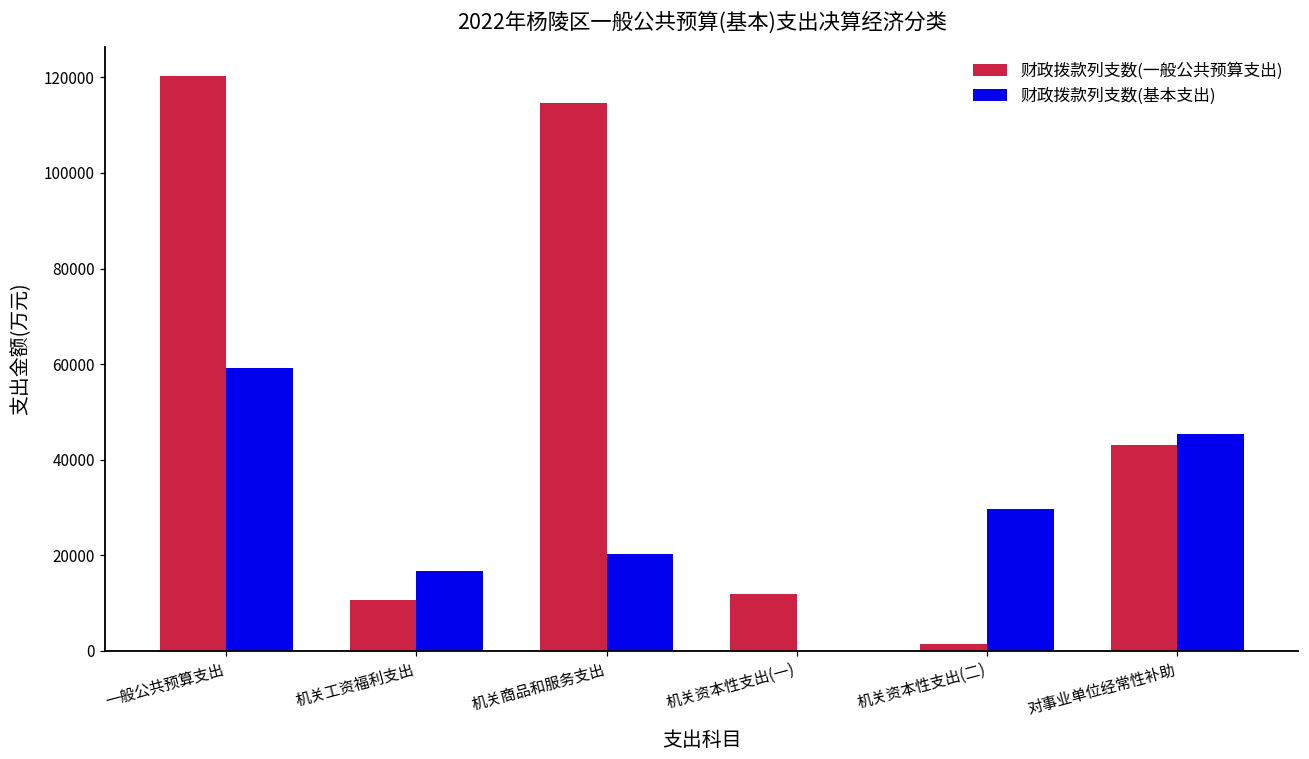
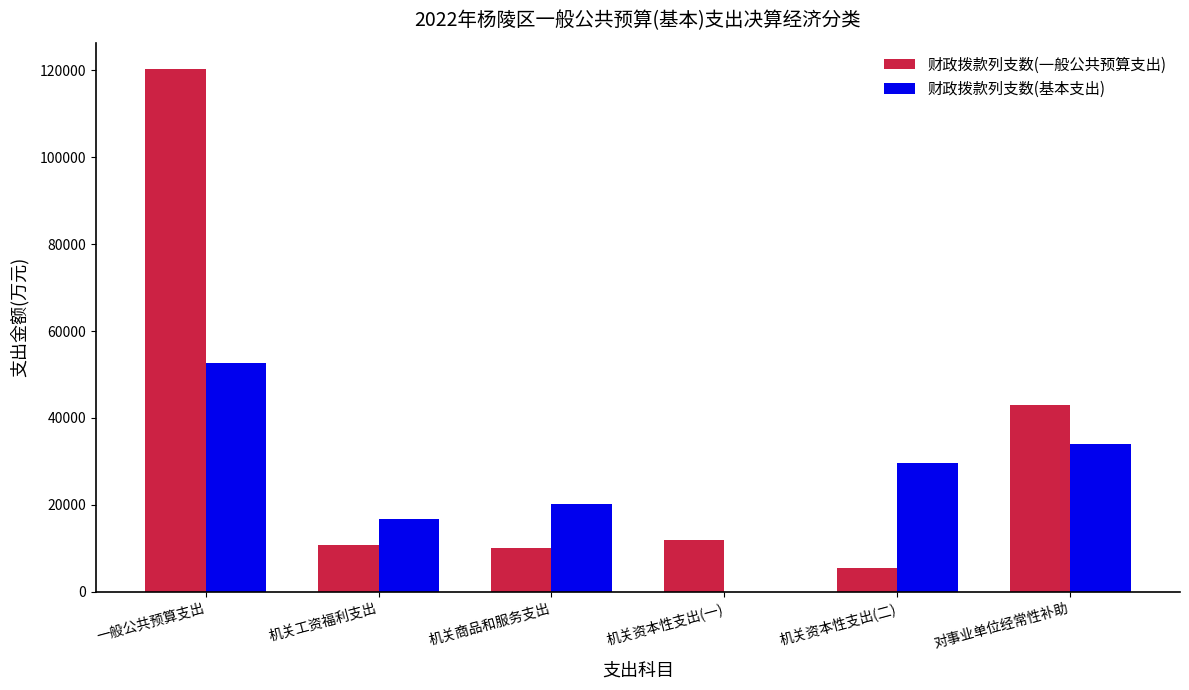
财政拨款列支数(基本支出), 一般公共预算支出: 59000 -> 53000
财政拨款列支数(一般公共预算支出), 机关商品和服务支出: 115000 -> 10000
财政拨款列支数(一般公共预算支出), 机关资本性支出(二): 1000 -> 5000
财政拨款列支数(基本支出), 对事业单位经常性补助: 45000 -> 34000
